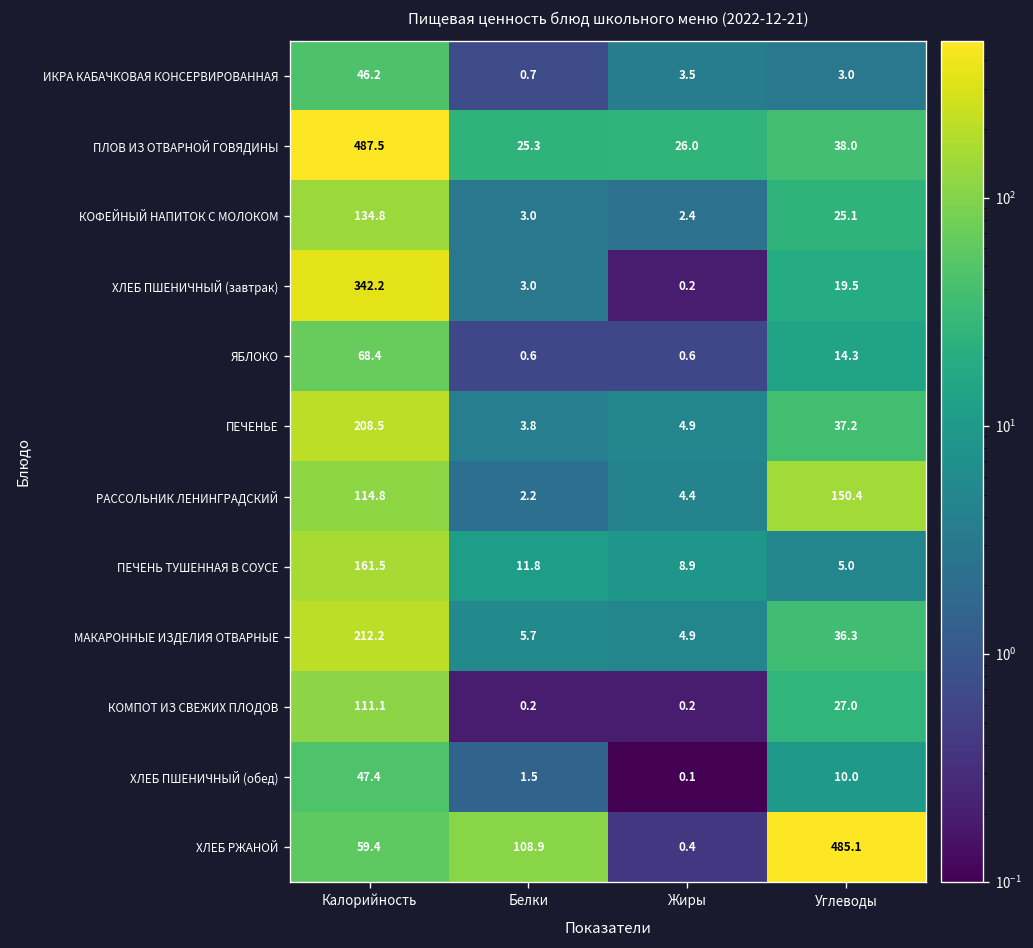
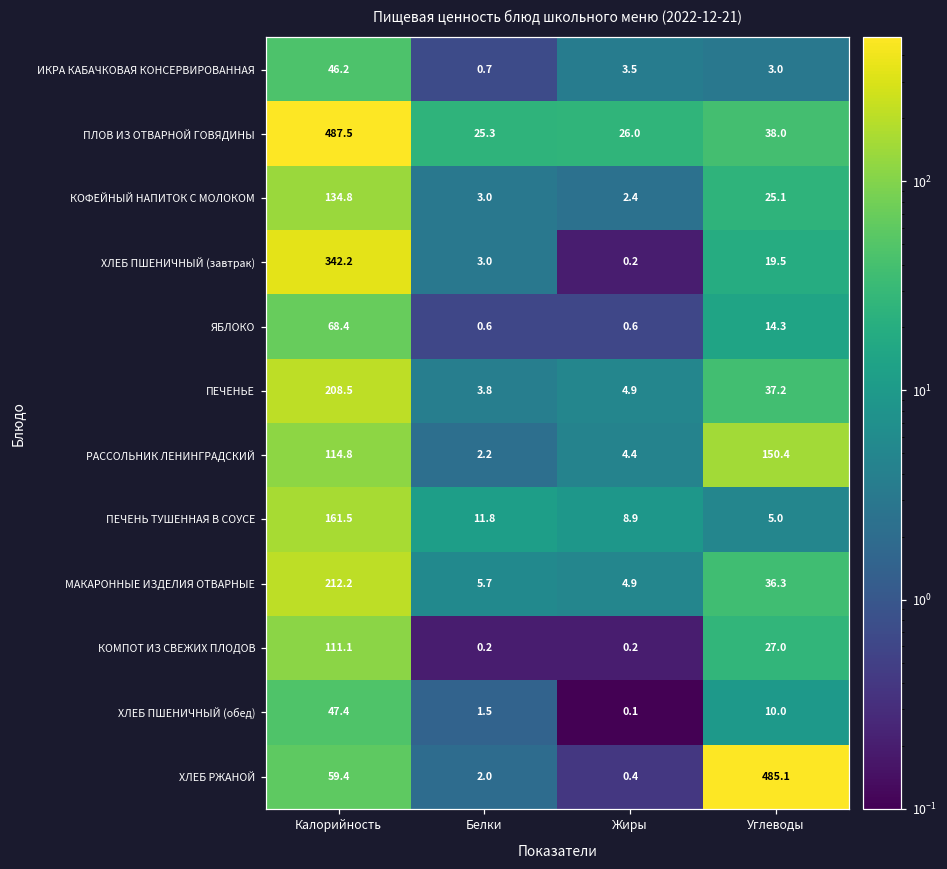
ХЛЕБ РЖАНОЙ, Белки: 108.9 -> 2.0
